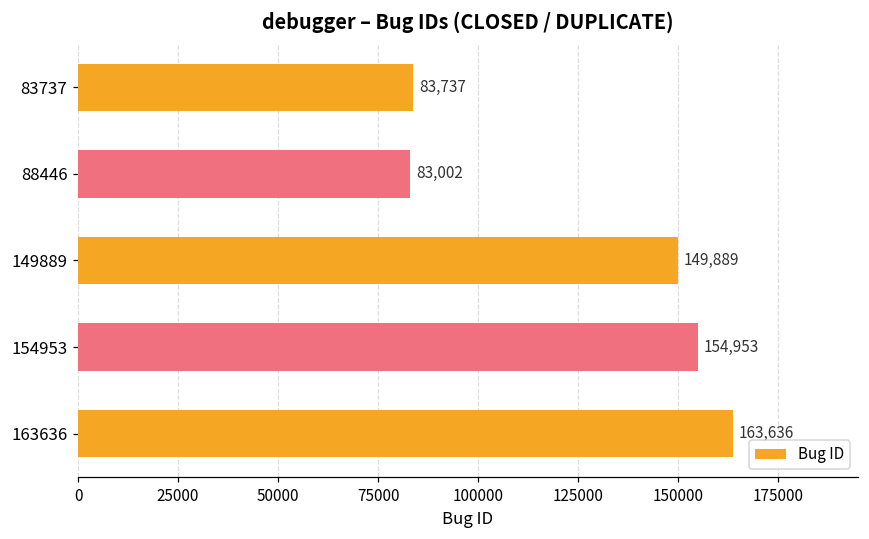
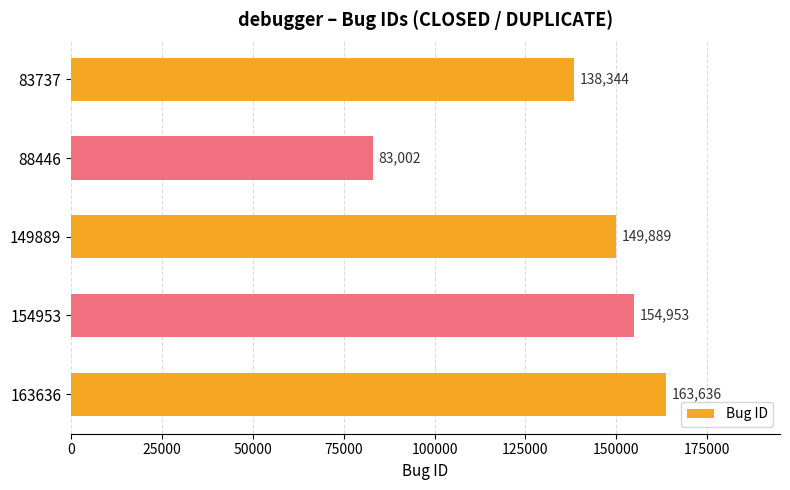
83737: 83,737 -> 138,344
